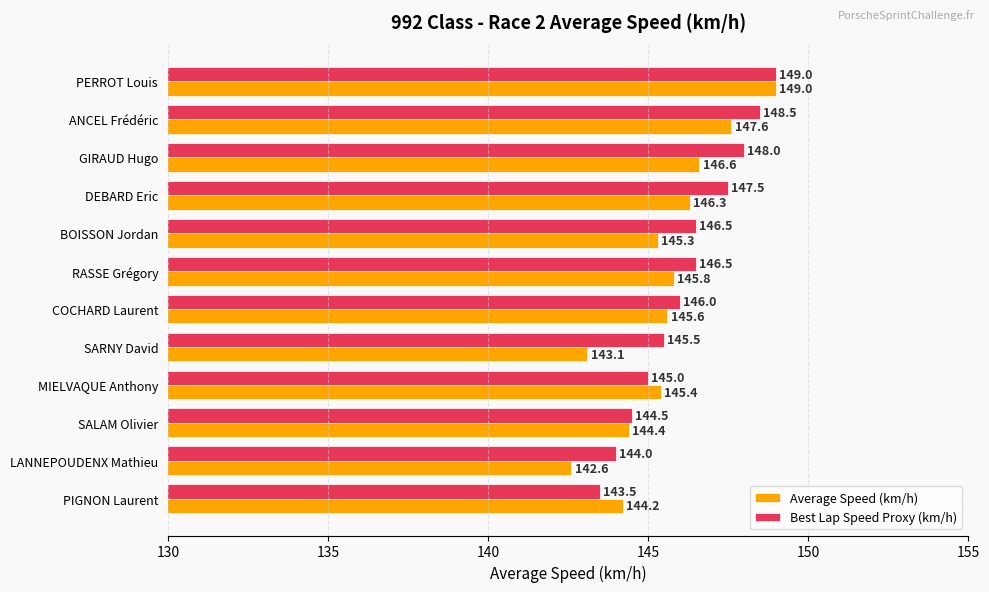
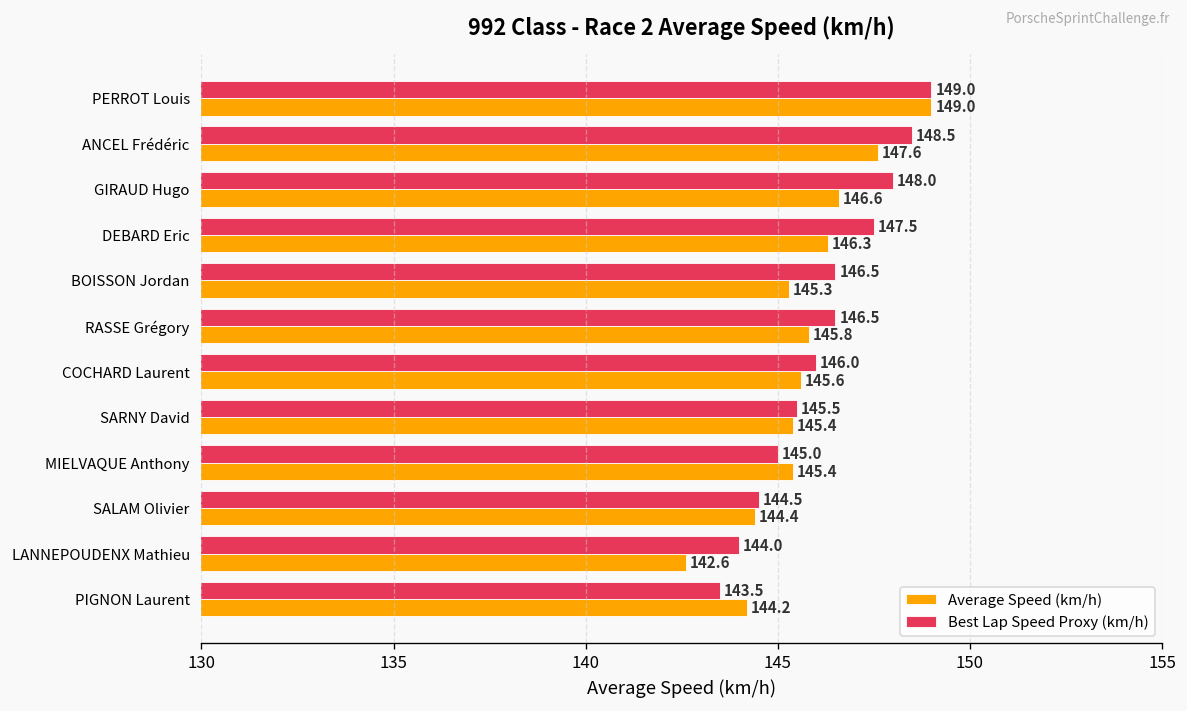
Average Speed (km/h), SARNY David: 143.1 -> 145.4
